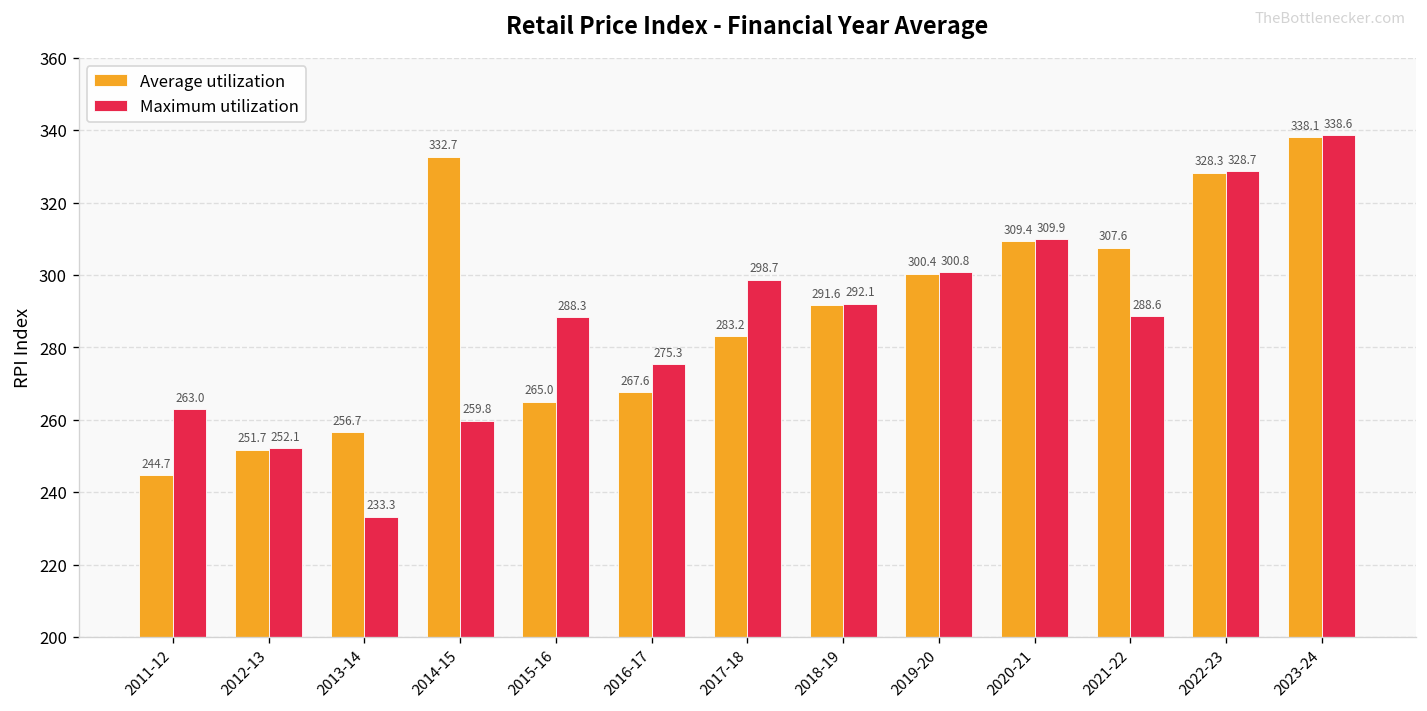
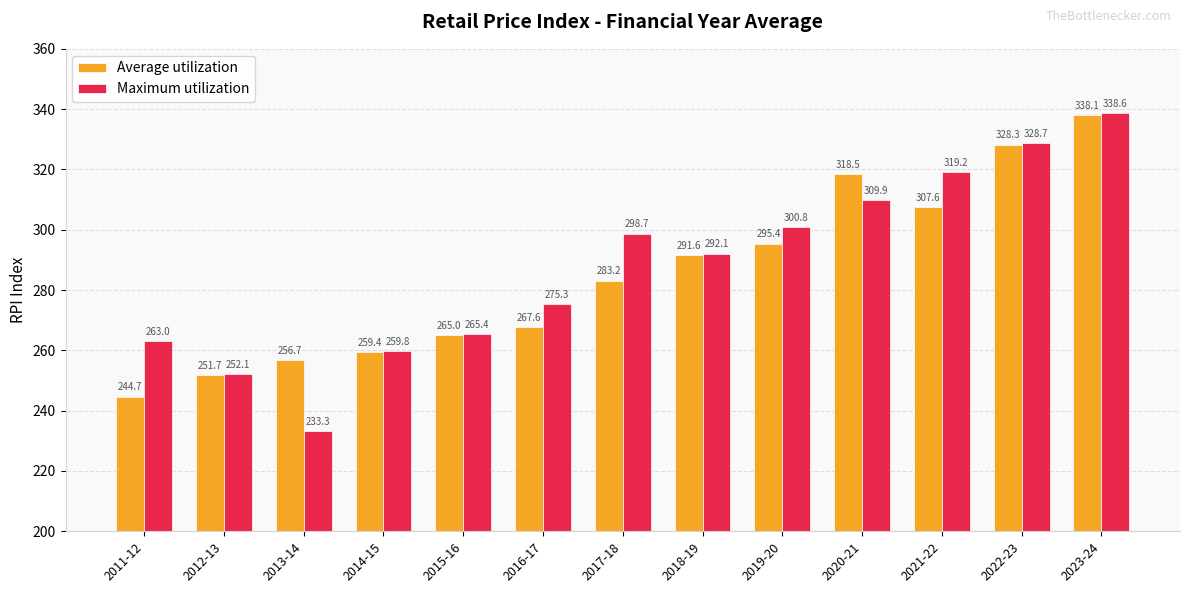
Average utilization, 2014-15: 332.7 -> 259.4
Maximum utilization, 2015-16: 288.3 -> 265.4
Average utilization, 2019-20: 300.4 -> 295.4
Average utilization, 2020-21: 309.4 -> 318.5
Maximum utilization, 2021-22: 288.6 -> 319.2
